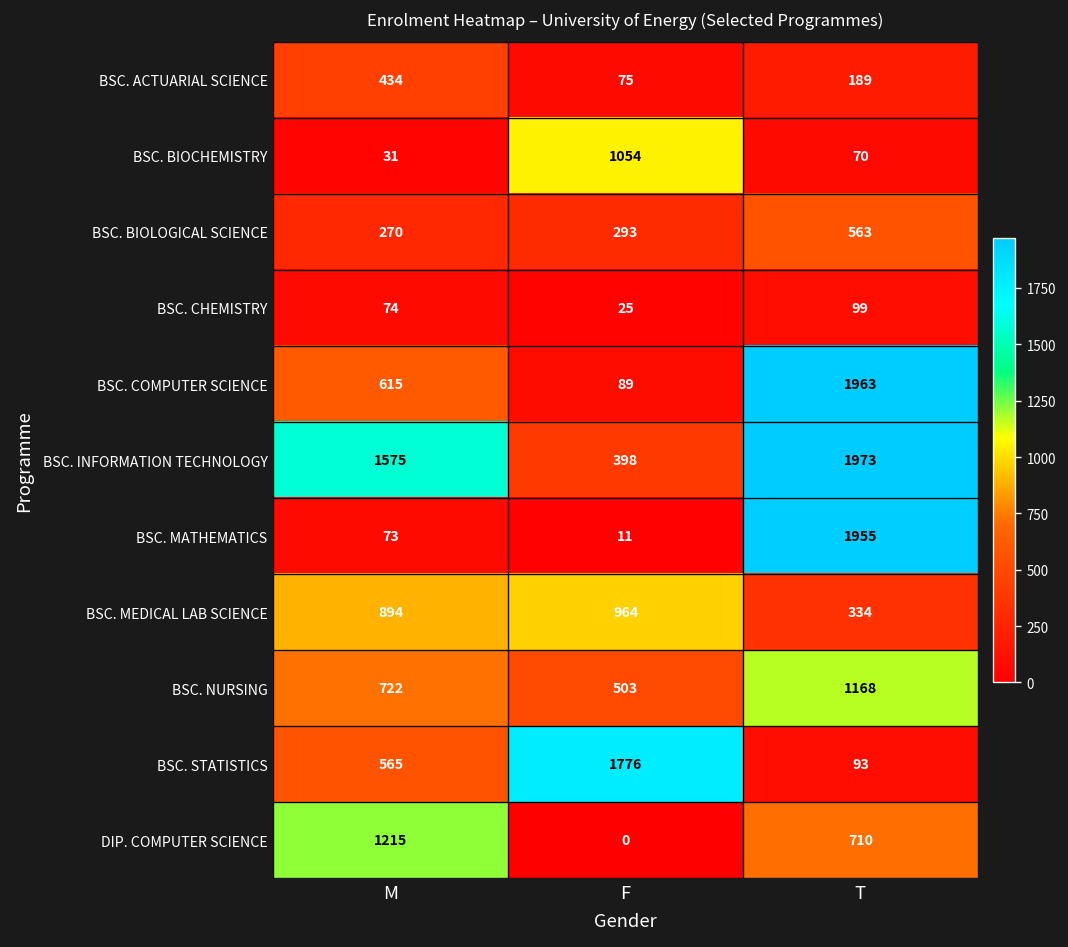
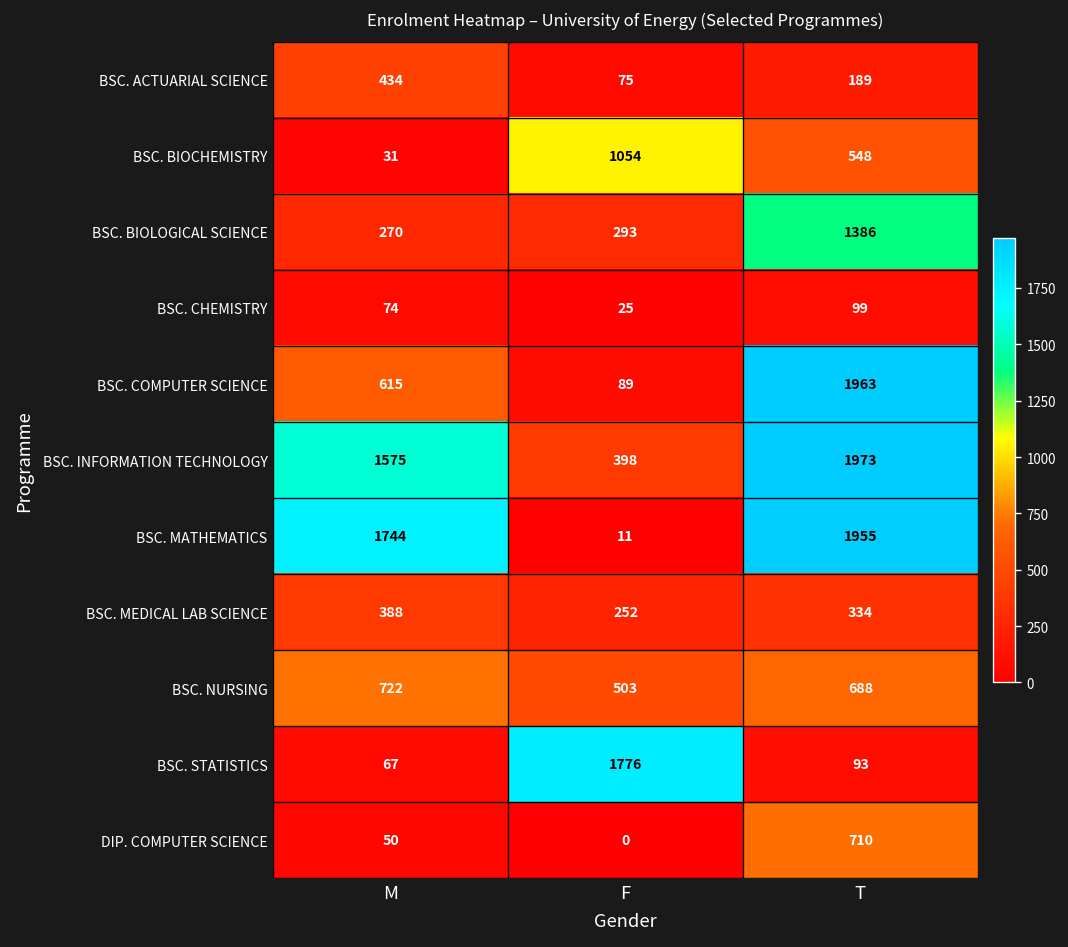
BSC. BIOCHEMISTRY, T: 70 -> 548
BSC. BIOLOGICAL SCIENCE, T: 563 -> 1386
BSC. MATHEMATICS, M: 73 -> 1744
BSC. MEDICAL LAB SCIENCE, M: 894 -> 388
BSC. MEDICAL LAB SCIENCE, F: 964 -> 252
BSC. NURSING, T: 1168 -> 688
BSC. STATISTICS, M: 565 -> 67
DIP. COMPUTER SCIENCE, M: 1215 -> 50
